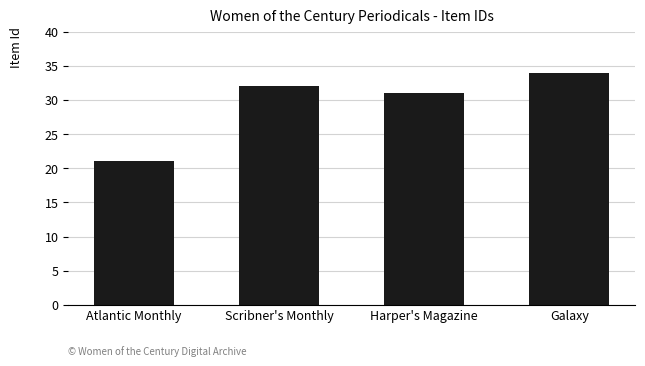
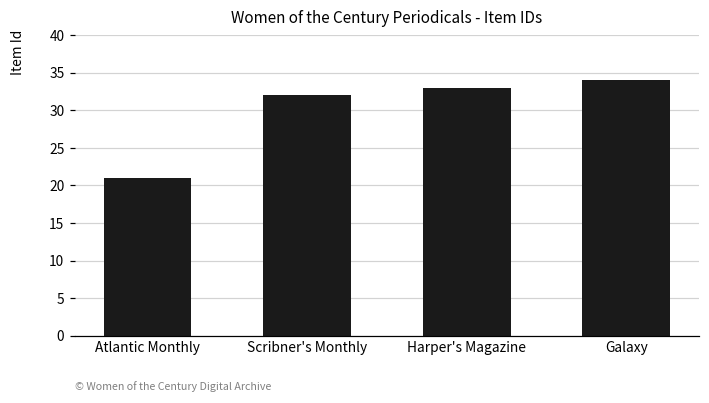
Harper's Magazine: 31 -> 33
